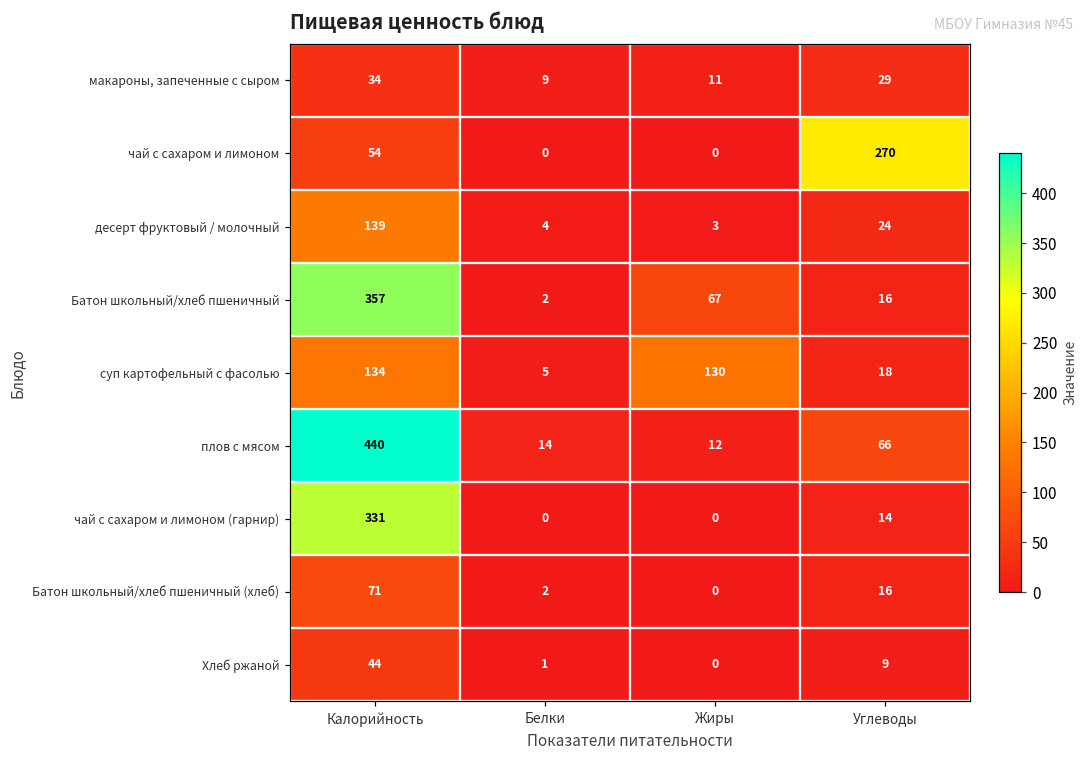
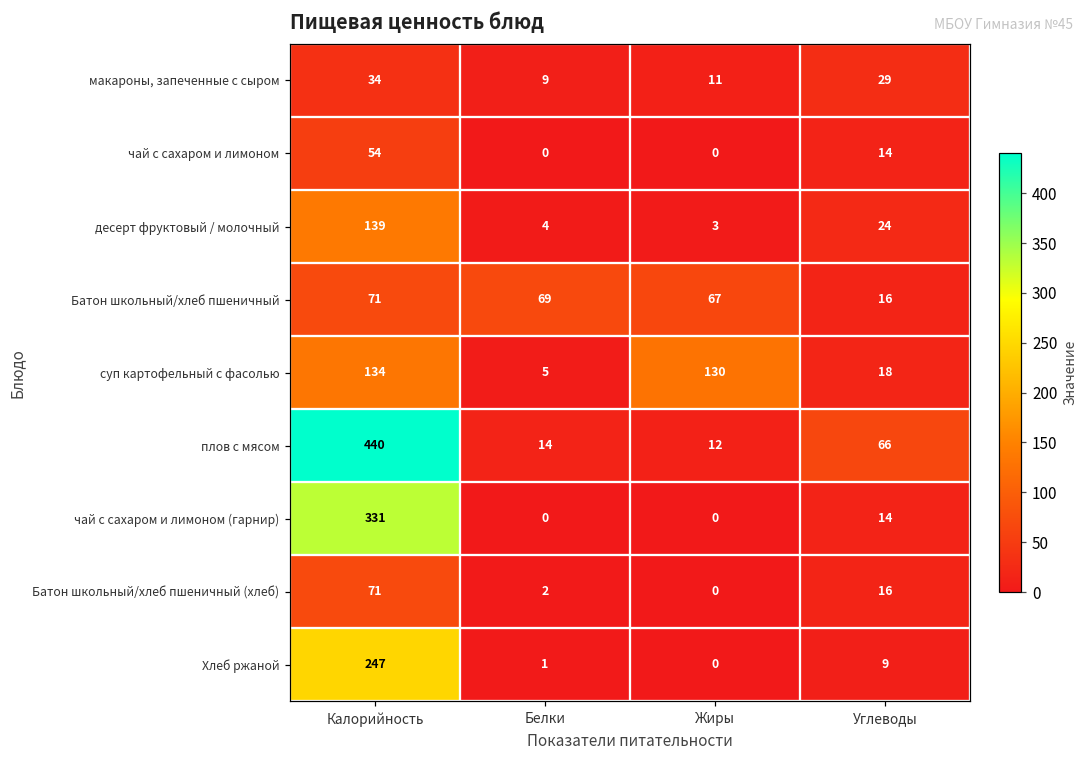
чай с сахаром и лимоном, Углеводы: 270 -> 14
Батон школьный/хлеб пшеничный, Калорийность: 357 -> 71
Батон школьный/хлеб пшеничный, Белки: 2 -> 69
Хлеб ржаной, Калорийность: 44 -> 247
